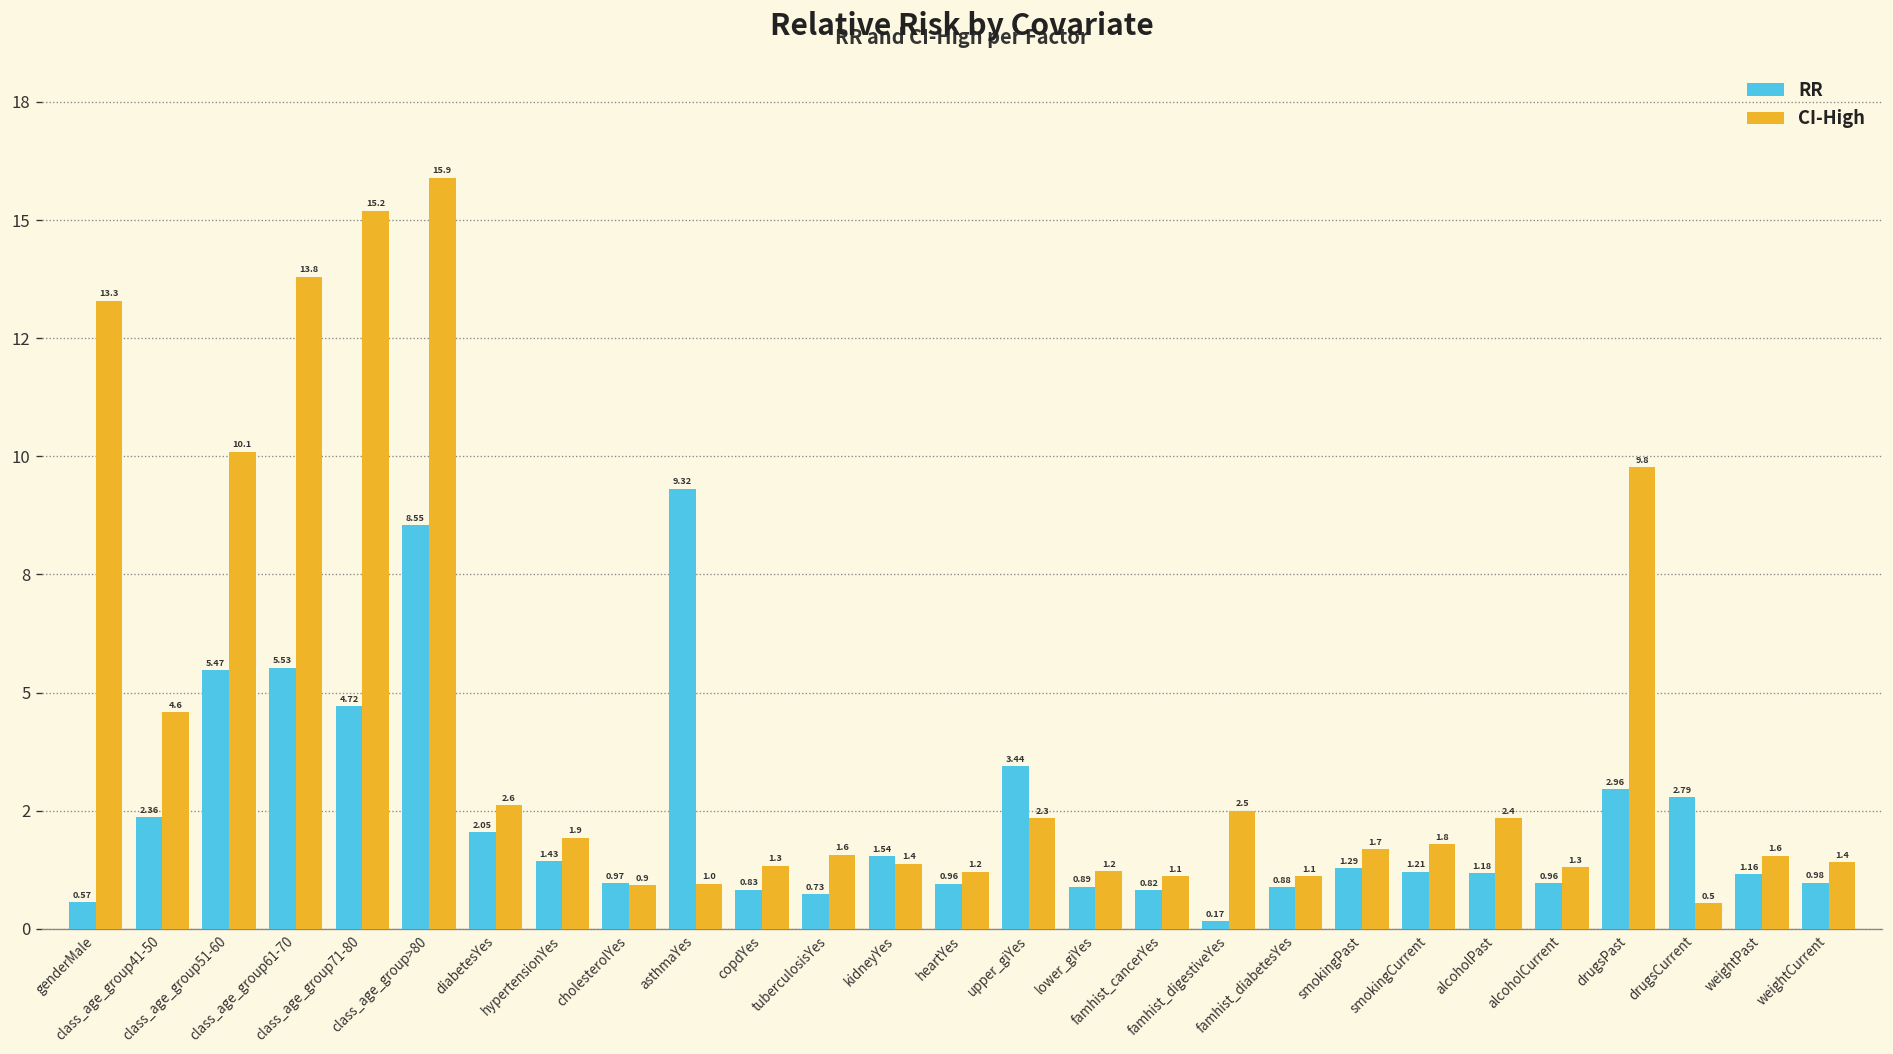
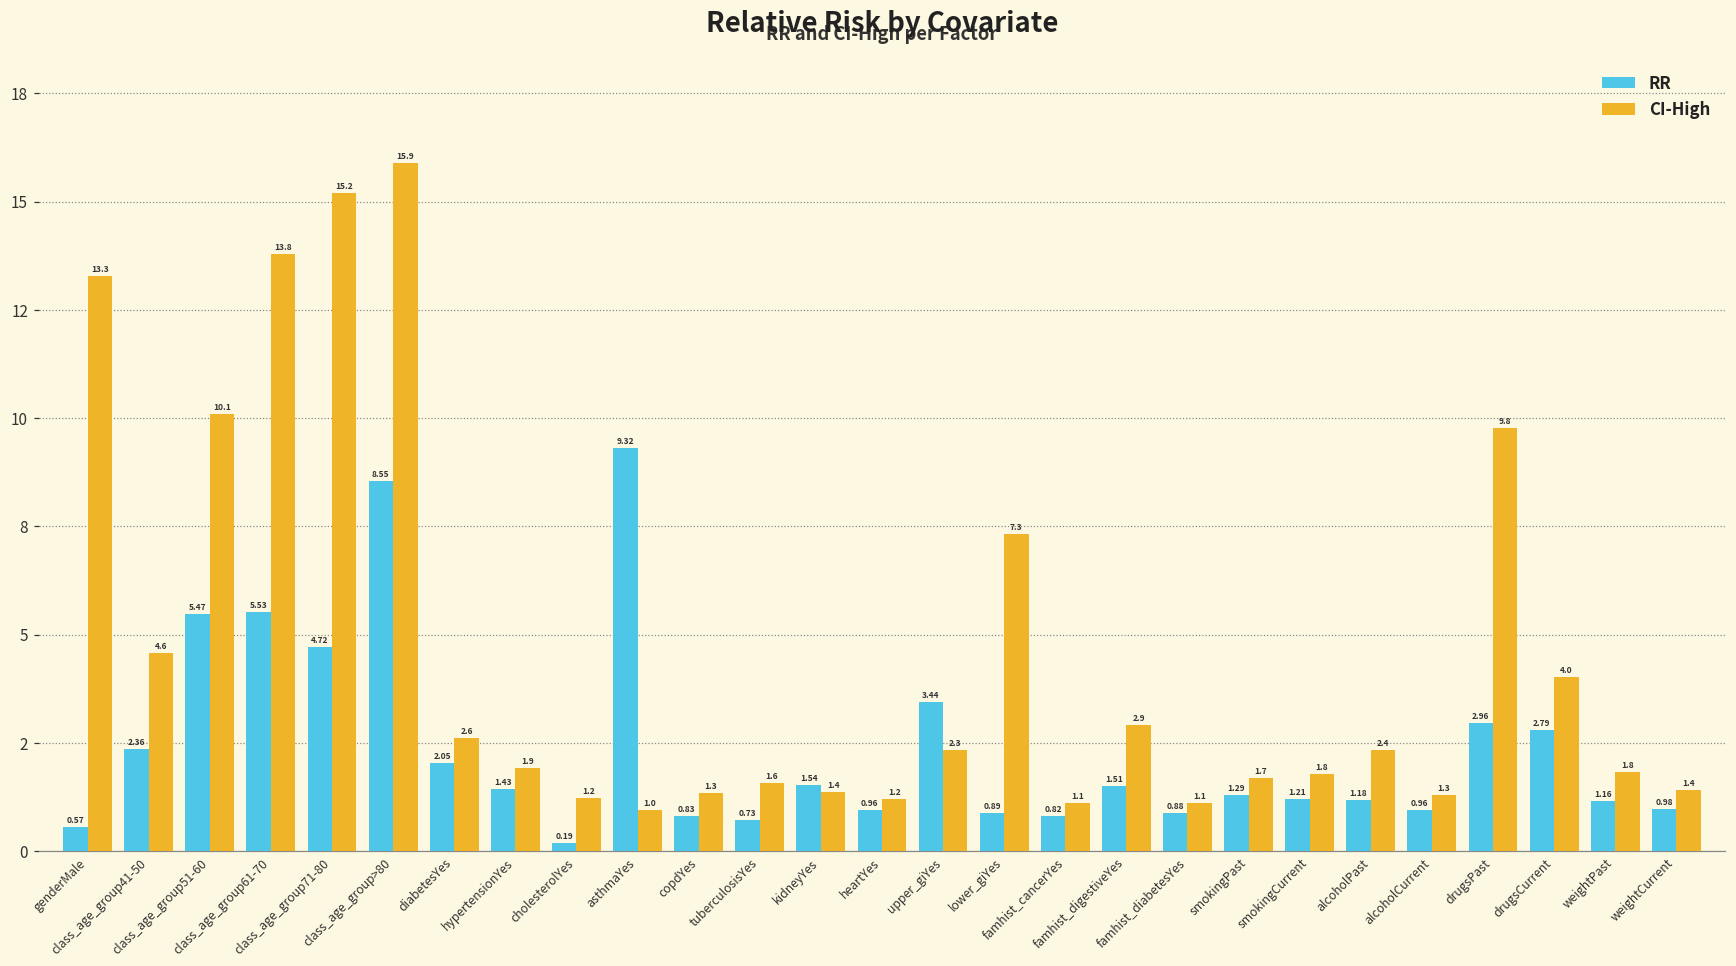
RR, cholesterolYes: 0.97 -> 0.19
CI-High, cholesterolYes: 0.9 -> 1.2
CI-High, lower_giYes: 1.2 -> 7.3
RR, famhist_digestiveYes: 0.17 -> 1.51
CI-High, famhist_digestiveYes: 2.5 -> 2.9
CI-High, drugsCurrent: 0.5 -> 4.0
CI-High, weightPast: 1.6 -> 1.8
